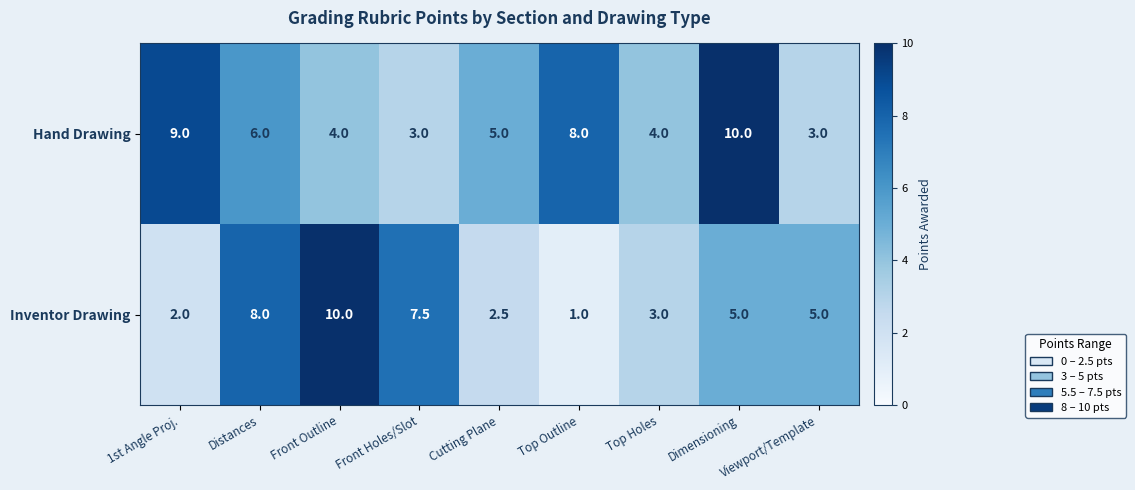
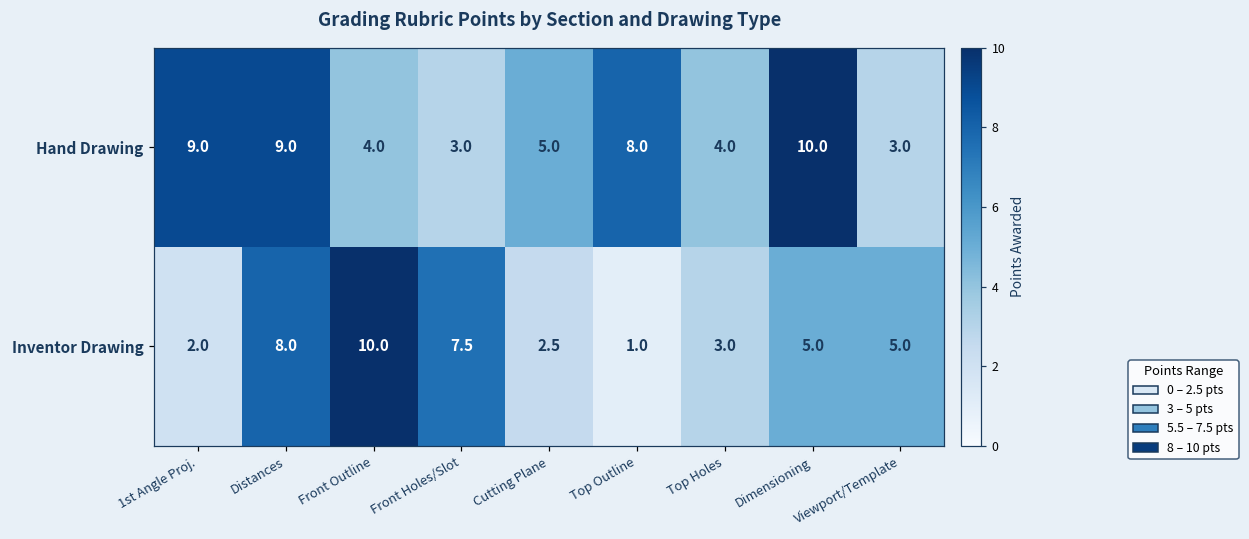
Hand Drawing, Distances: 6.0 -> 9.0
